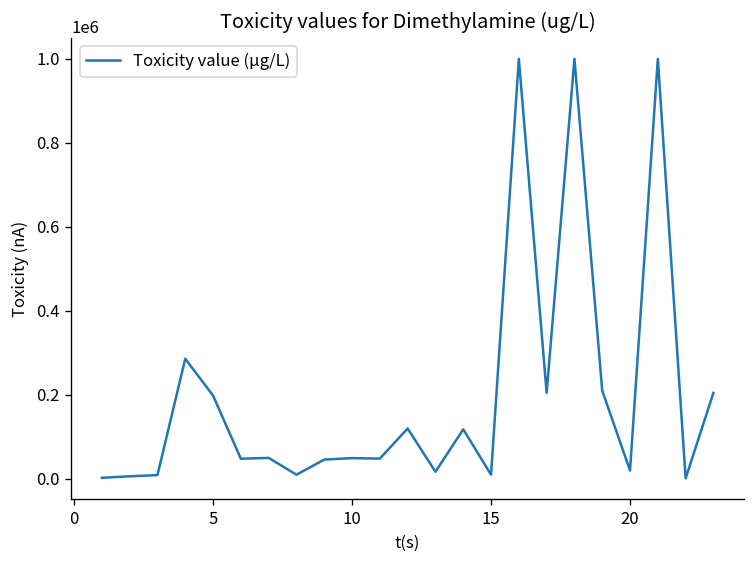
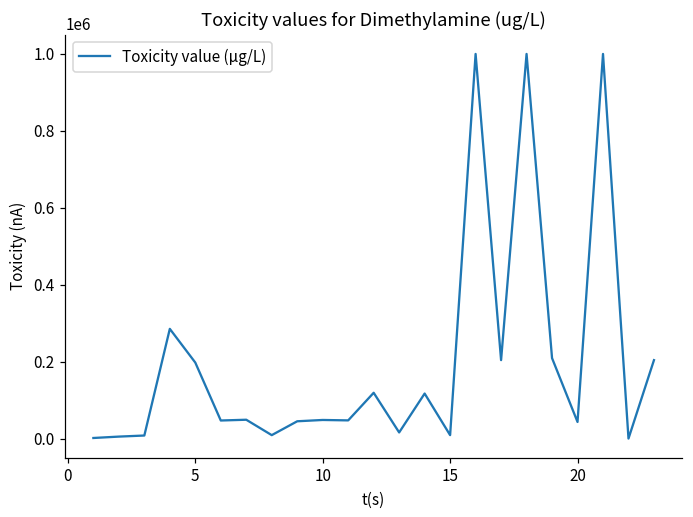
20: 20000 -> 40000
